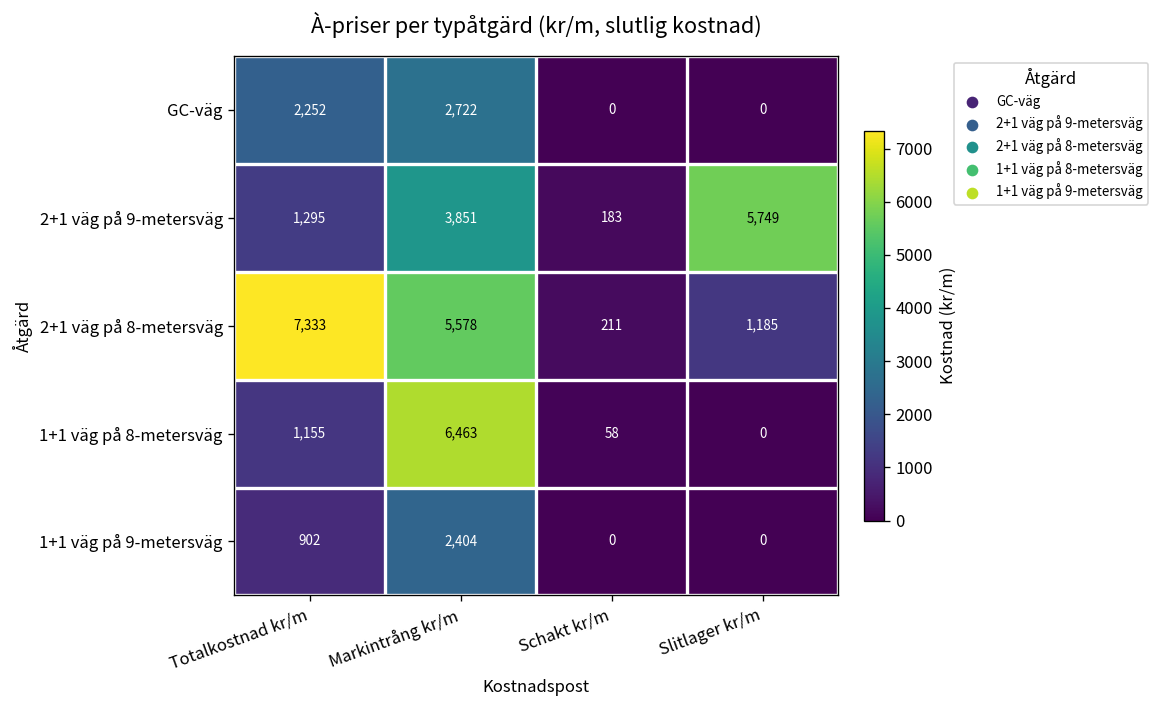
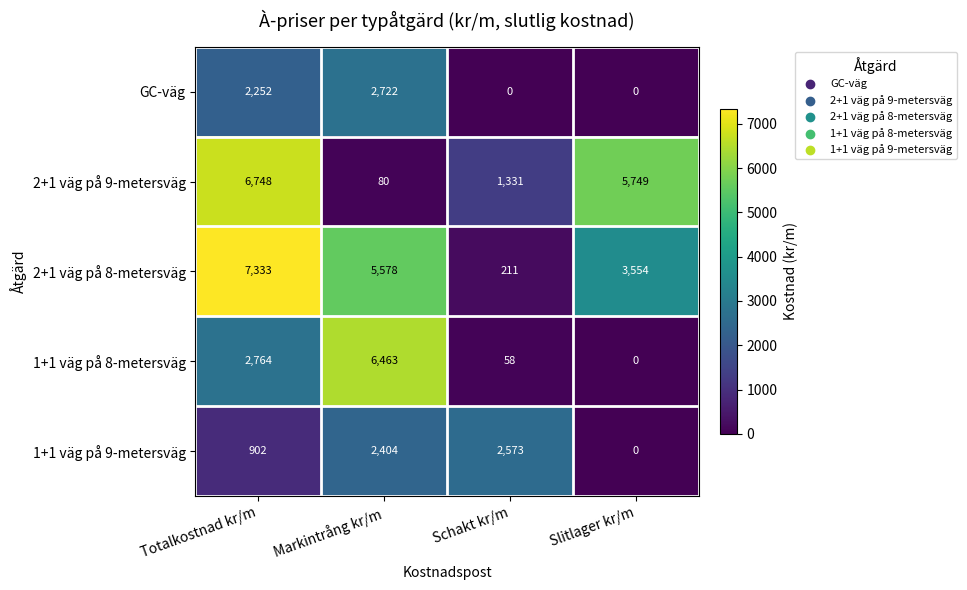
2+1 väg på 9-metersväg, Totalkostnad kr/m: 1,295 -> 6,748
2+1 väg på 9-metersväg, Markintrång kr/m: 3,851 -> 80
2+1 väg på 9-metersväg, Schakt kr/m: 183 -> 1,331
2+1 väg på 8-metersväg, Slitlager kr/m: 1,185 -> 3,554
1+1 väg på 8-metersväg, Totalkostnad kr/m: 1,155 -> 2,764
1+1 väg på 9-metersväg, Schakt kr/m: 0 -> 2,573
